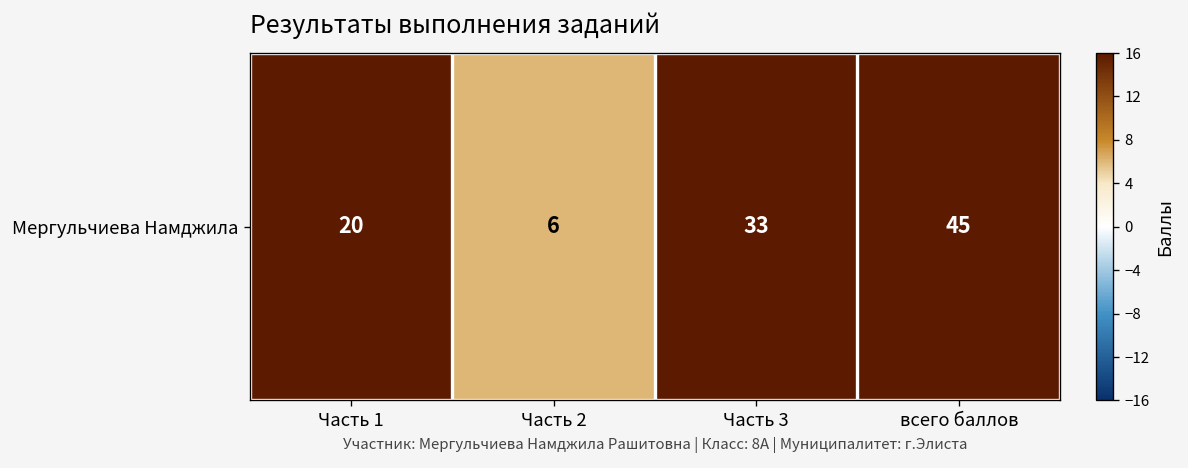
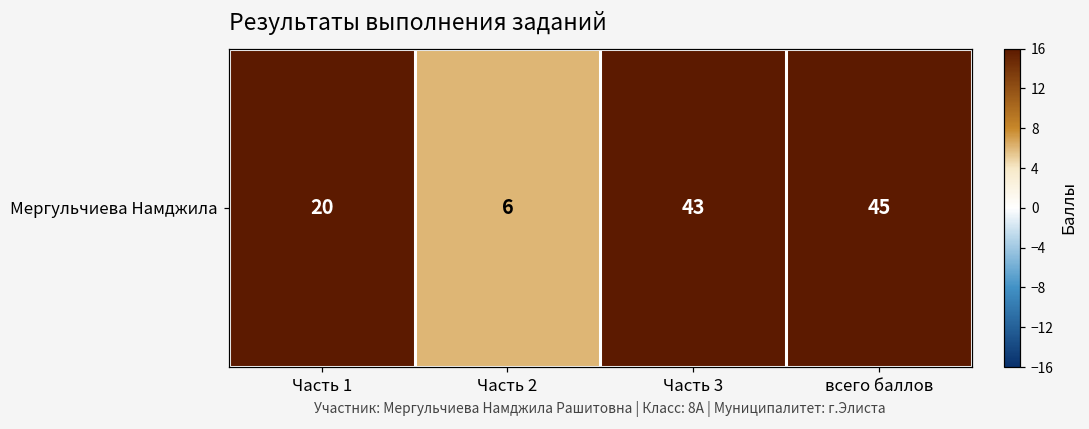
Мергульчиева Намджила, Часть 3: 33 -> 43
